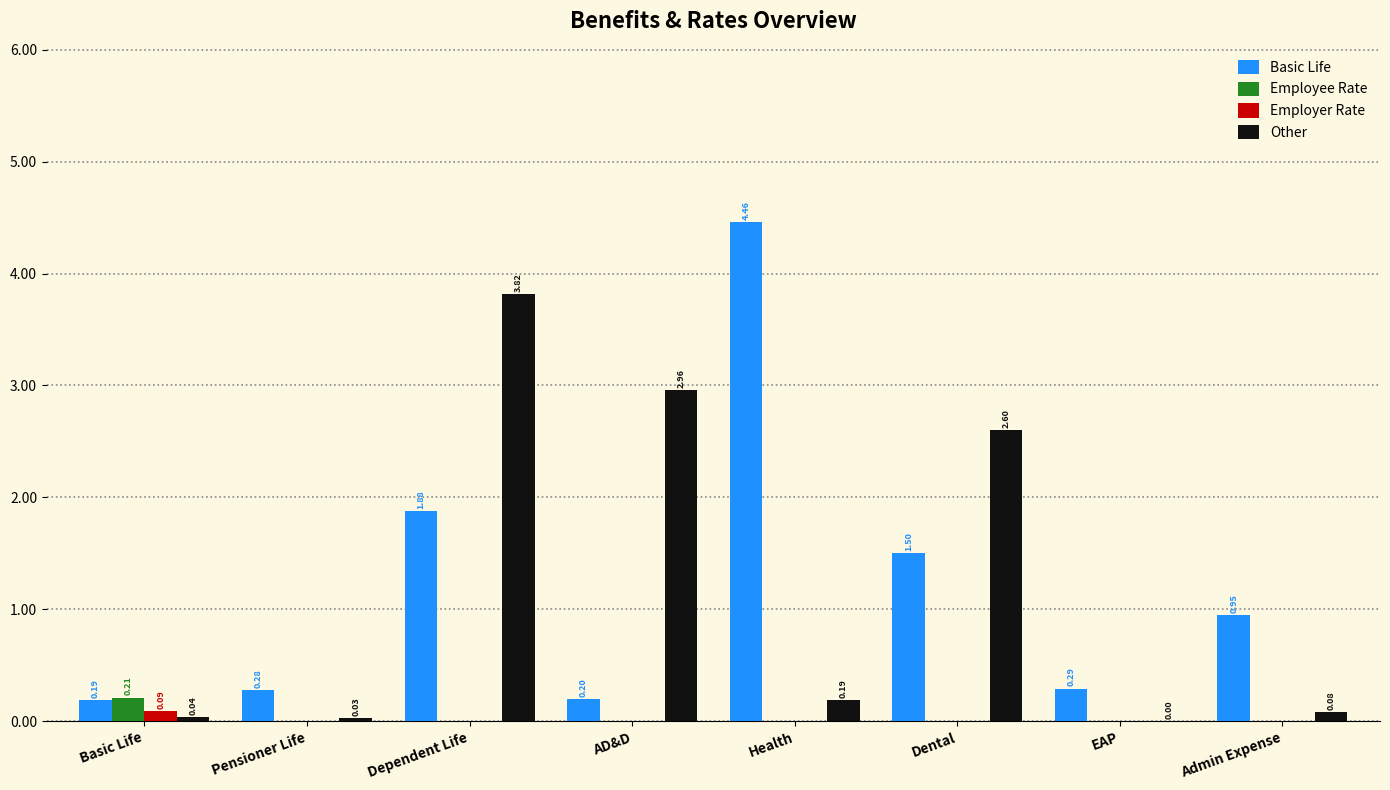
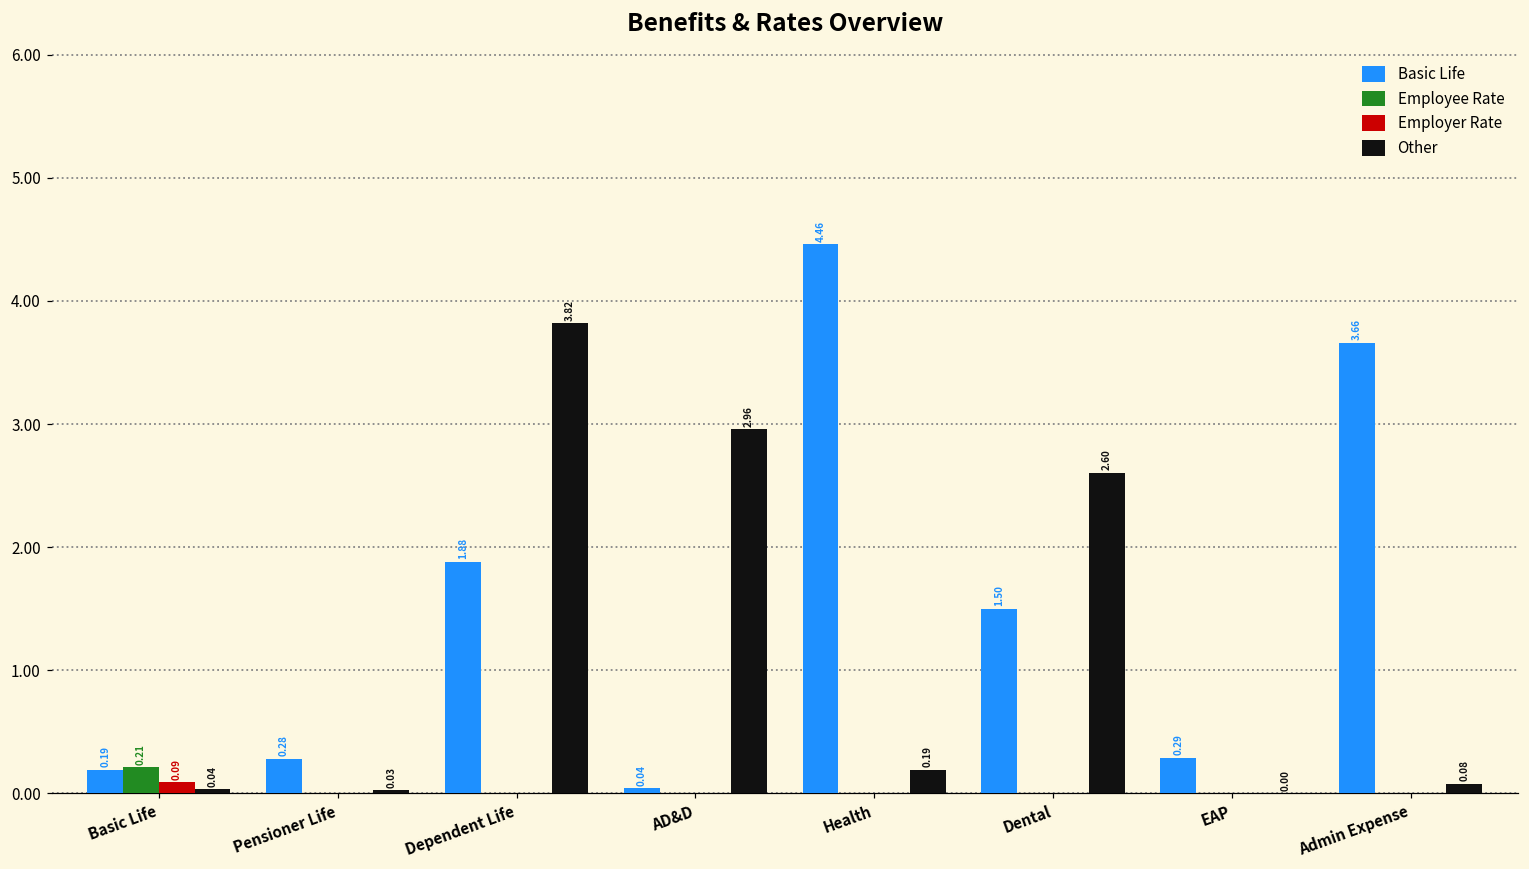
Basic Life, AD&D: 0.20 -> 0.04
Basic Life, Admin Expense: 0.95 -> 3.66
